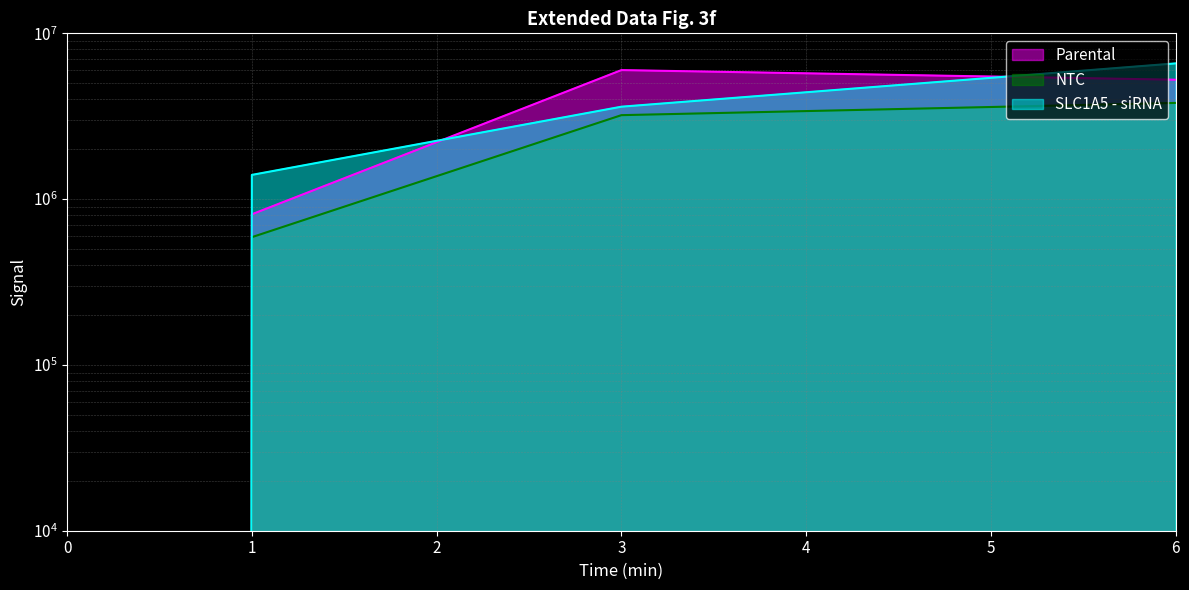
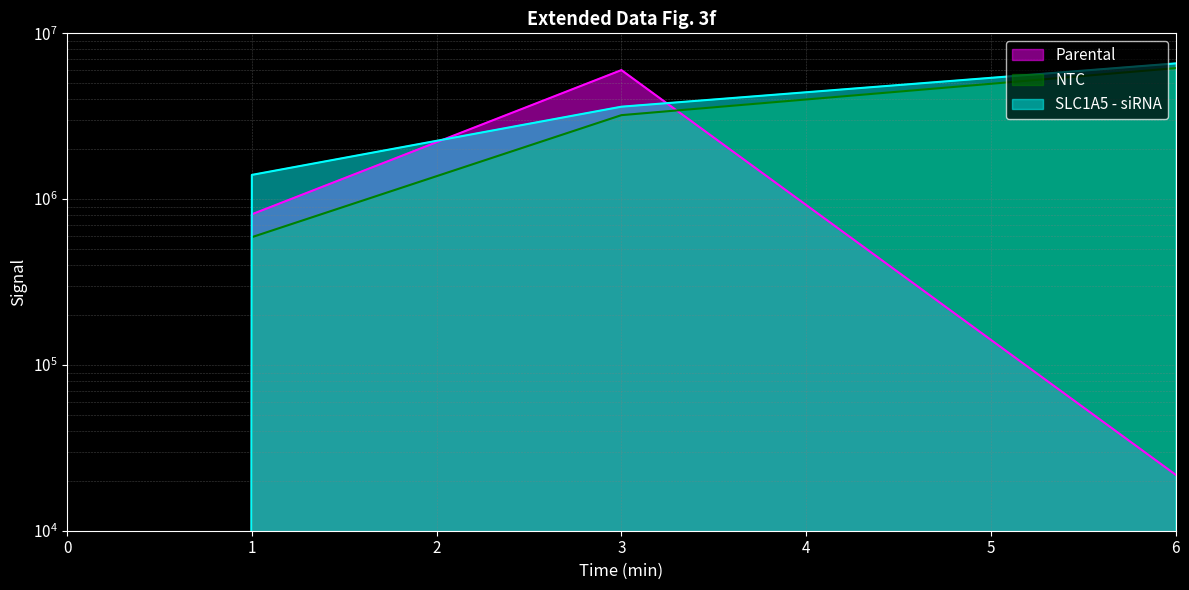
Parental, 6: 5300000 -> 22000
NTC, 6: 3800000 -> 6200000
